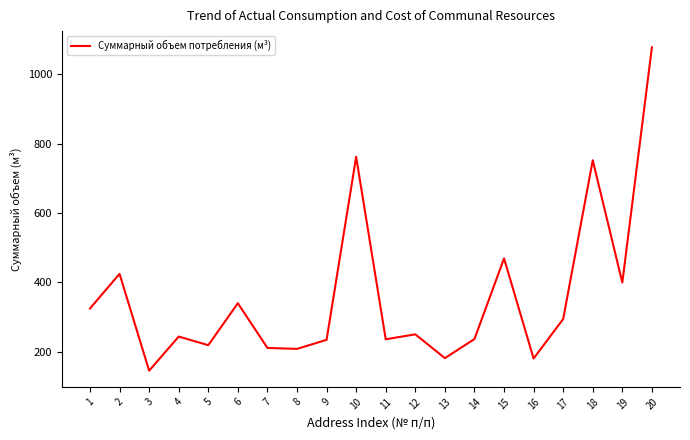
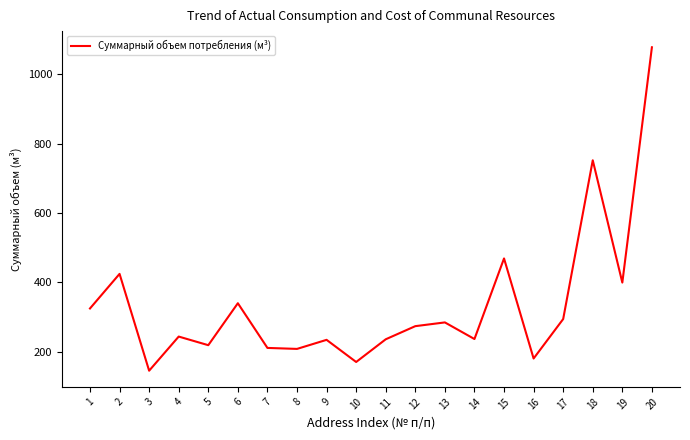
10: 760 -> 170
12: 250 -> 270
13: 180 -> 280
